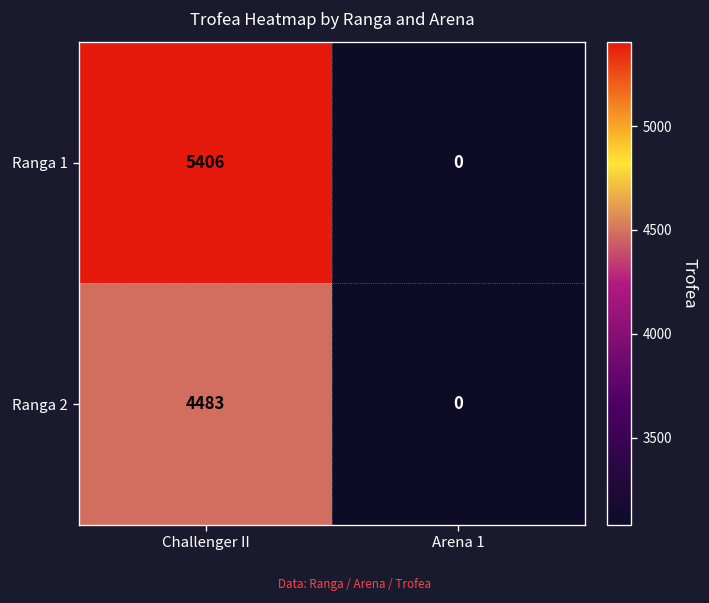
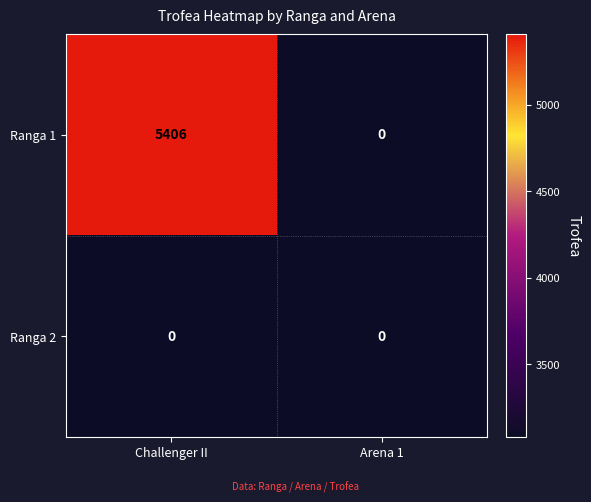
Ranga 2, Challenger II: 4483 -> 0
